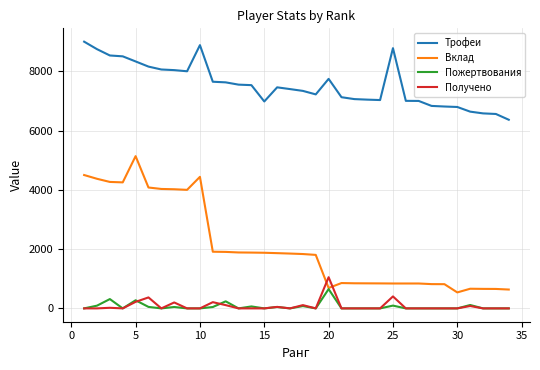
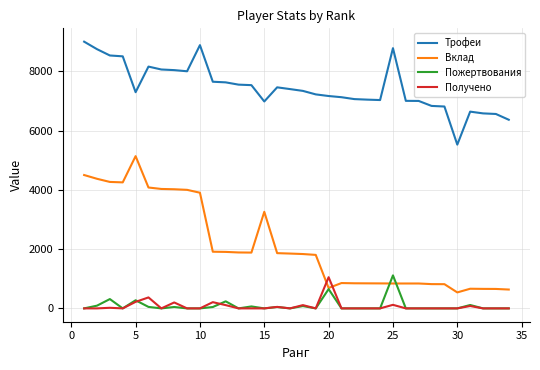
Трофеи, 5: 8300 -> 7300
Вклад, 10: 4400 -> 3900
Вклад, 15: 1900 -> 3300
Трофеи, 20: 7700 -> 7200
Пожертвования, 25: 100 -> 1100
Получено, 25: 400 -> 100
Трофеи, 30: 6800 -> 5500
